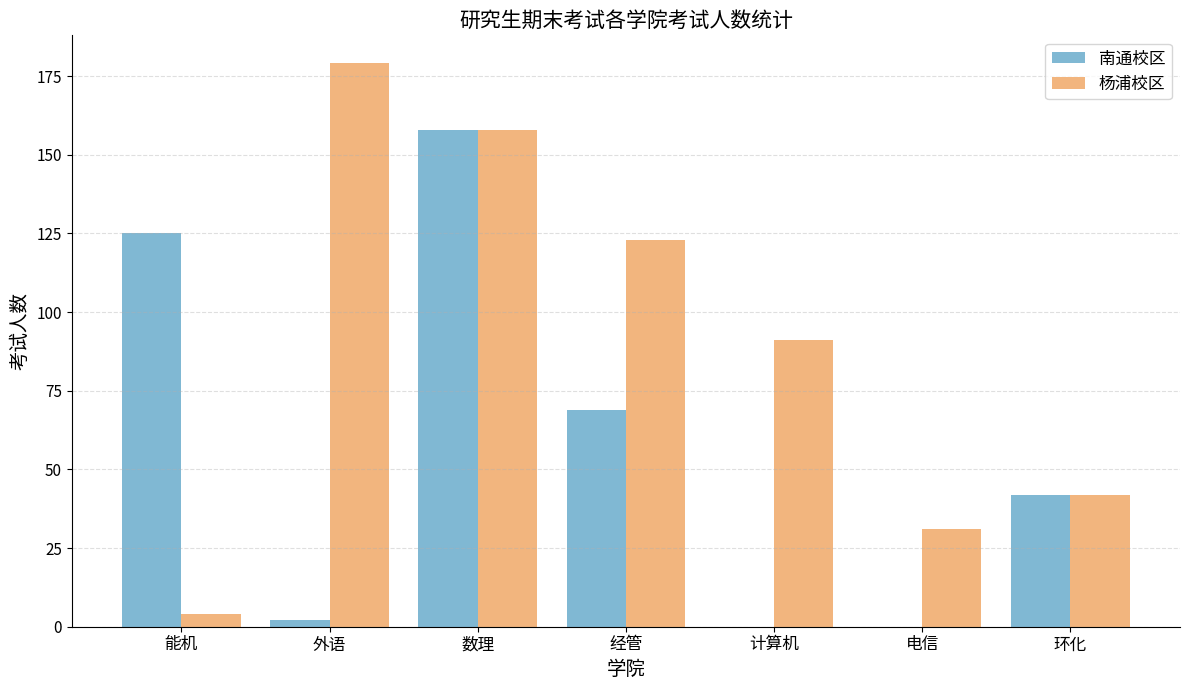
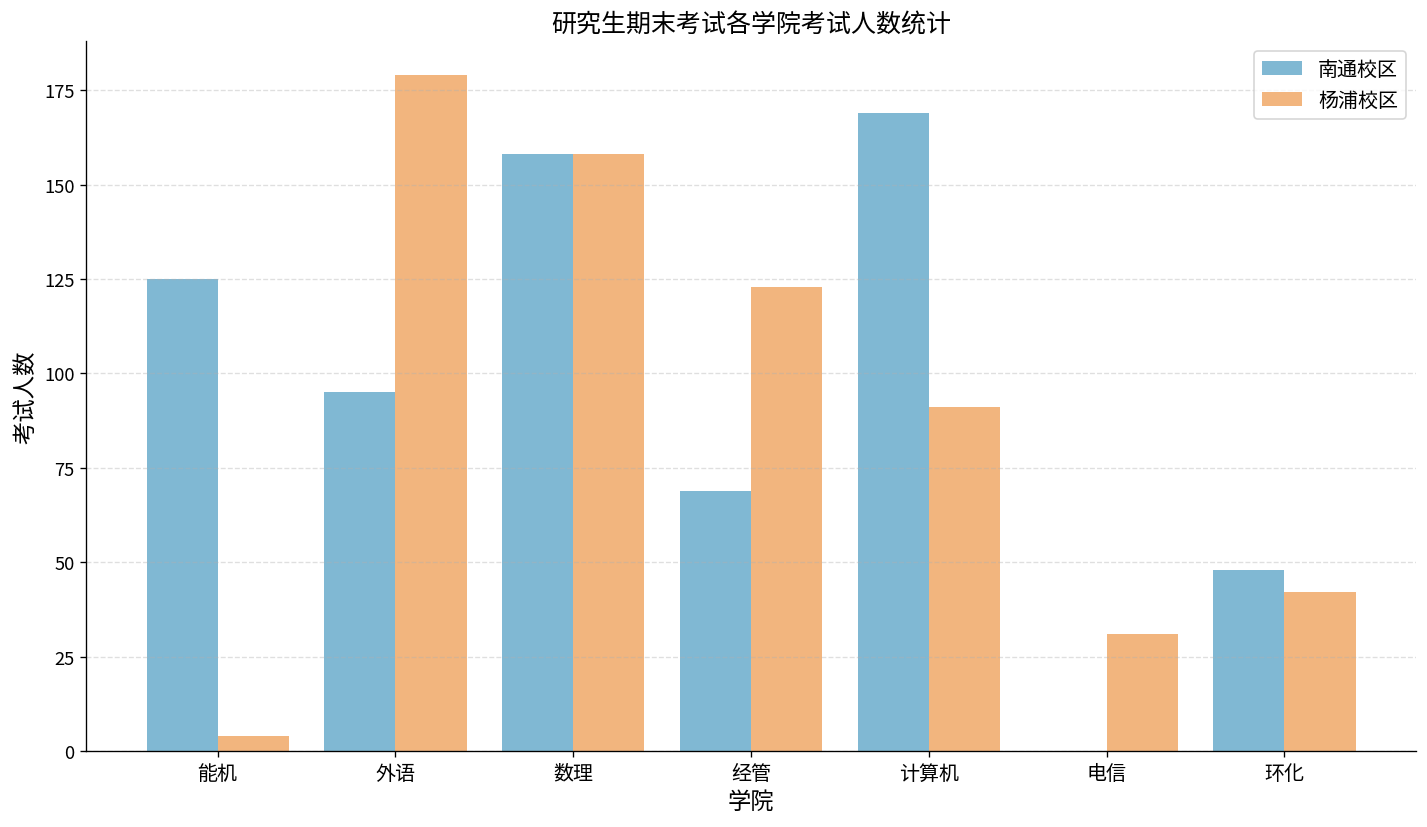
南通校区, 外语: 2 -> 95
南通校区, 计算机: 0 -> 169
南通校区, 环化: 42 -> 48
